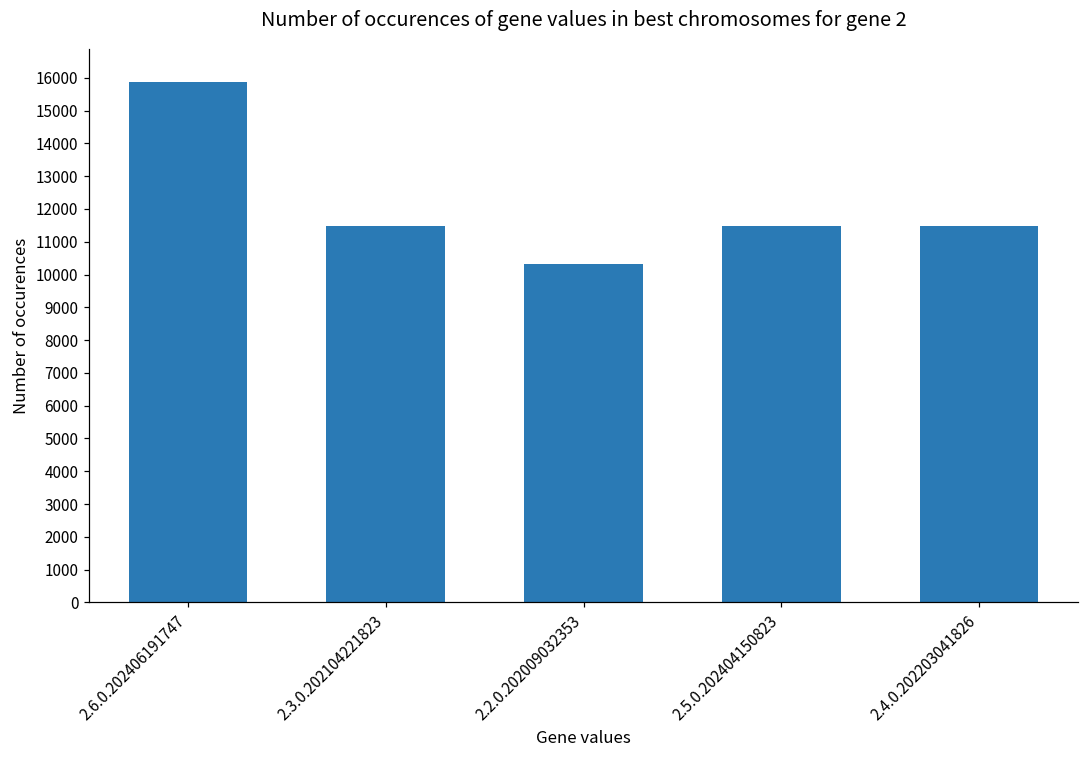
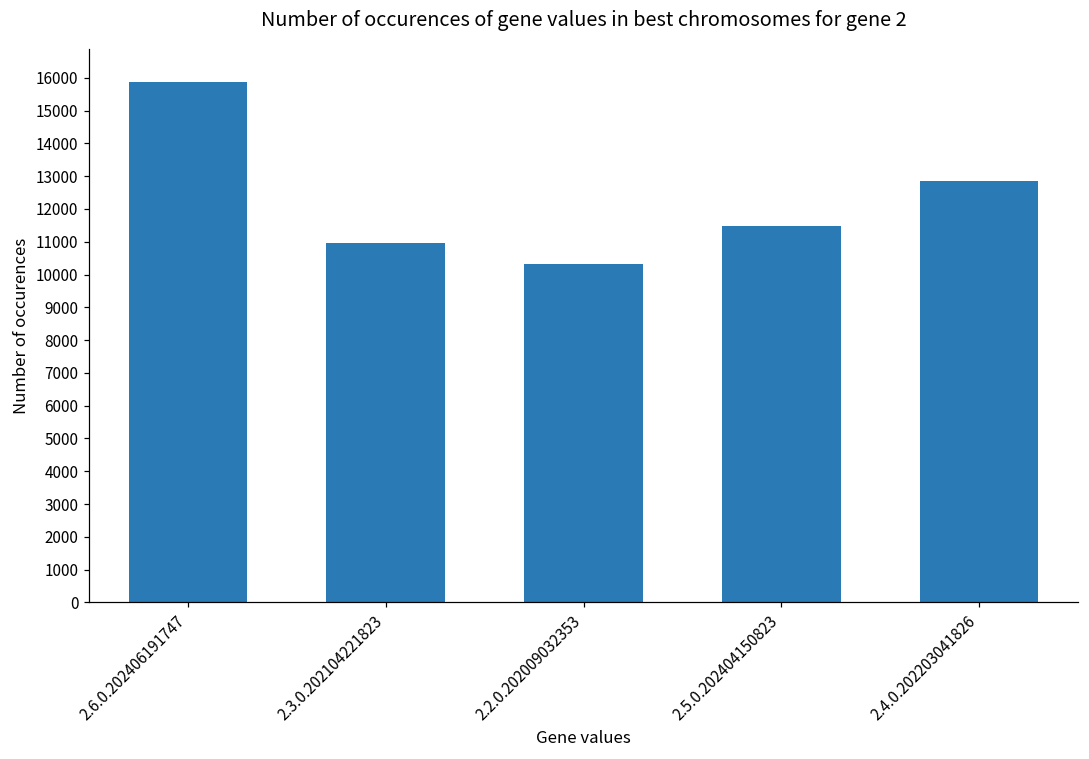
2.3.0.202104221823: 11500 -> 11000
2.4.0.202203041826: 11500 -> 12900
